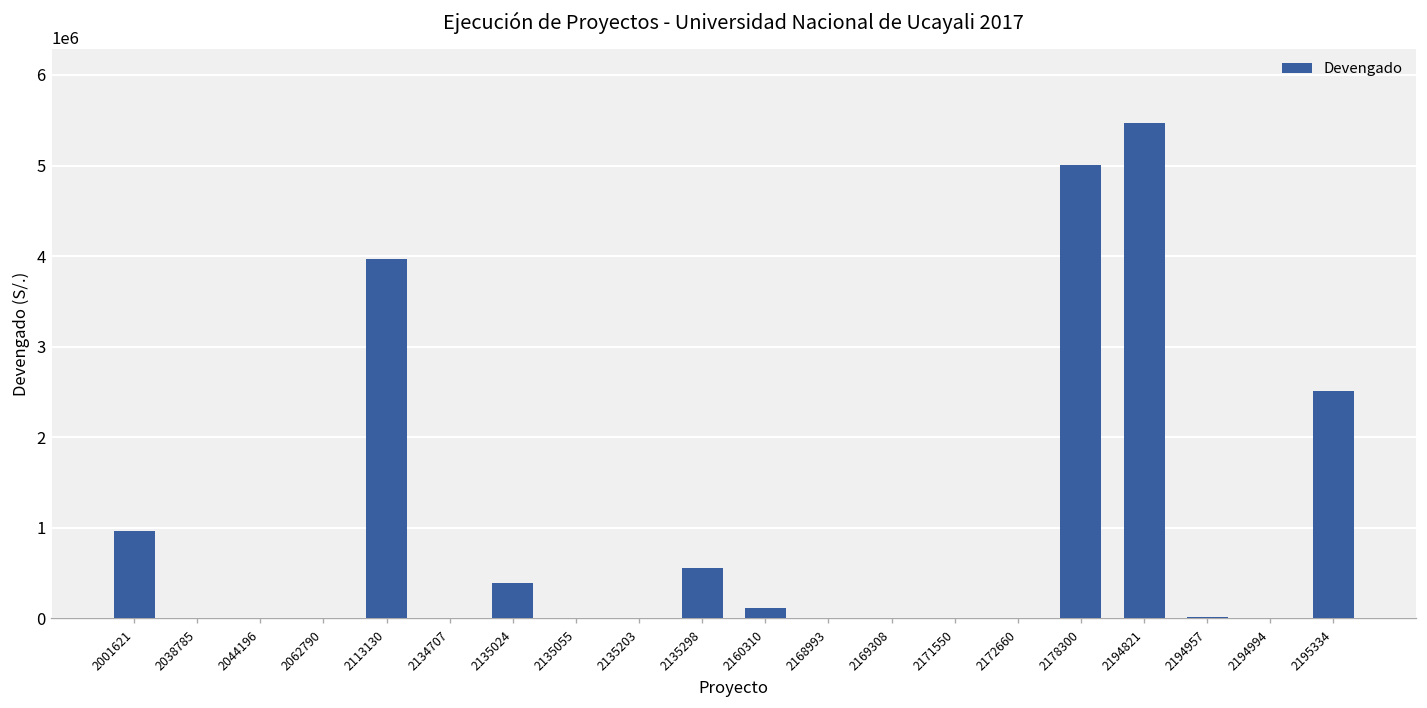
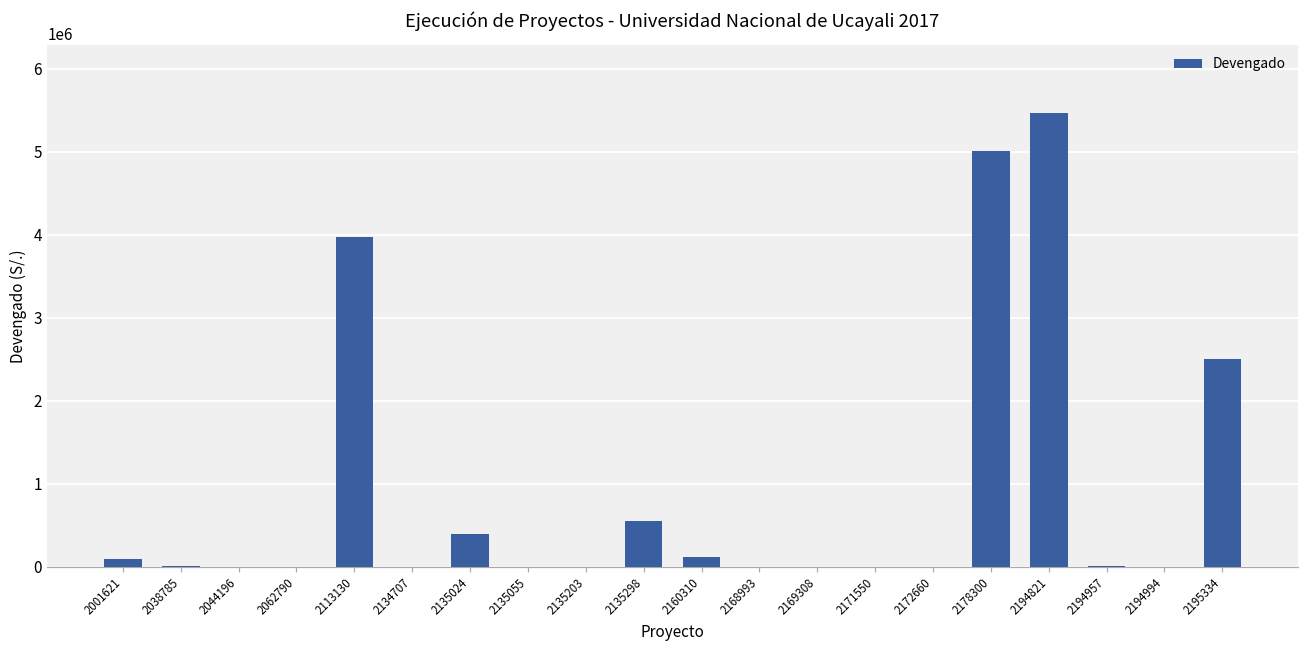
2001621: 1000000 -> 100000
